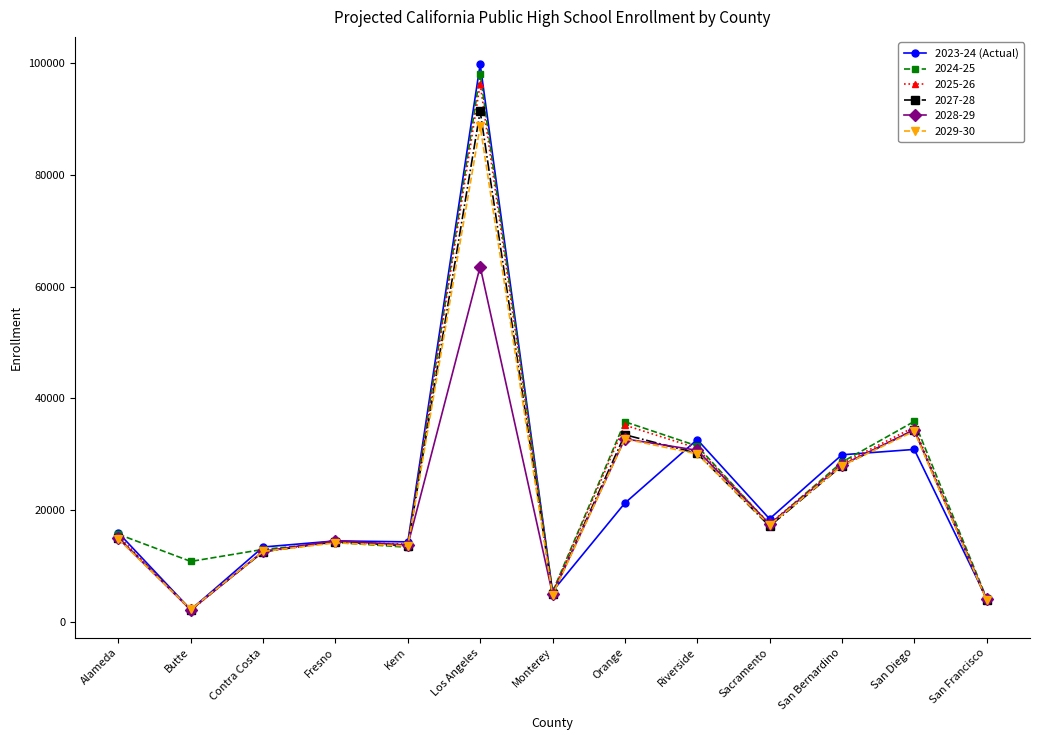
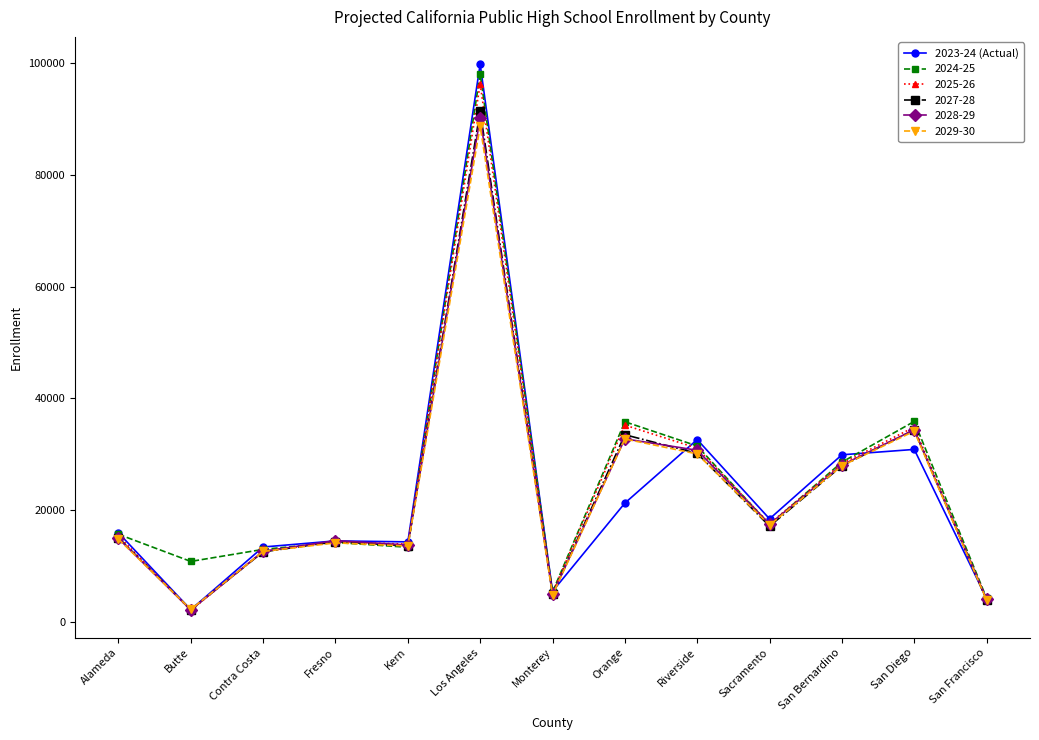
2028-29, Los Angeles: 64000 -> 90000
